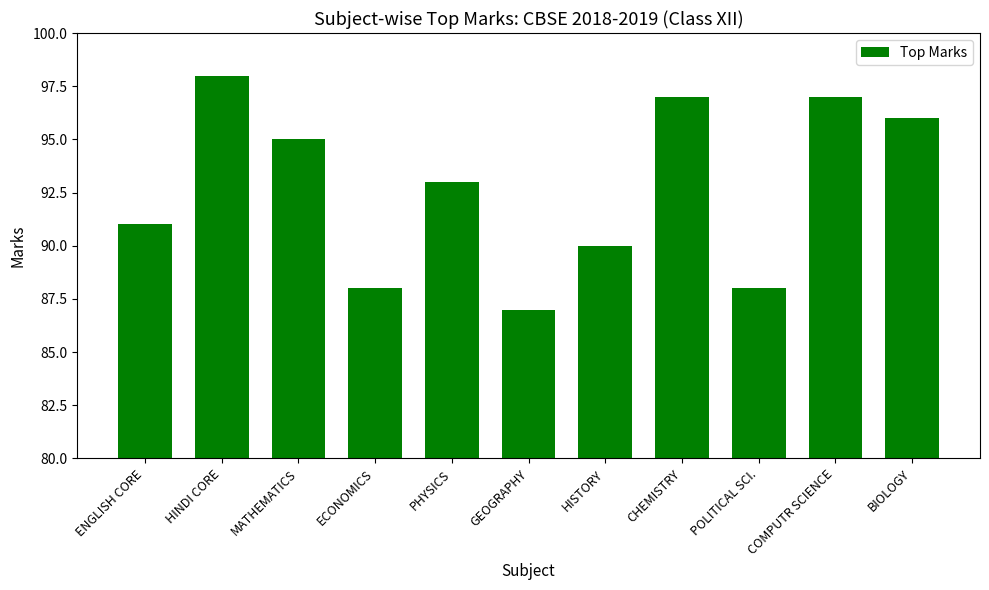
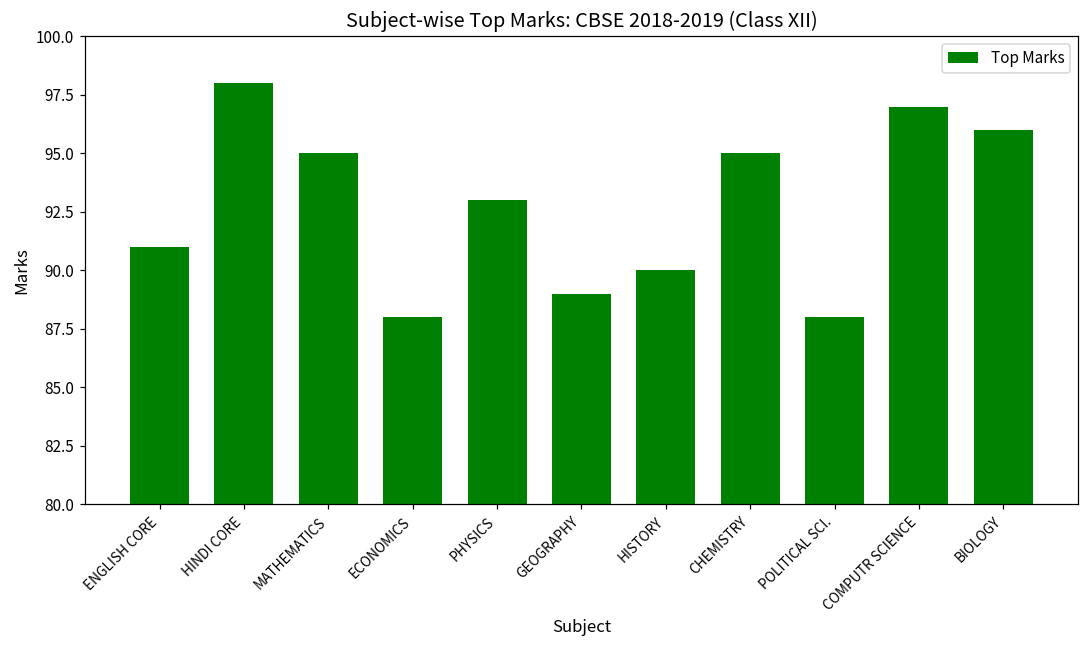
GEOGRAPHY: 87 -> 89
CHEMISTRY: 97 -> 95
